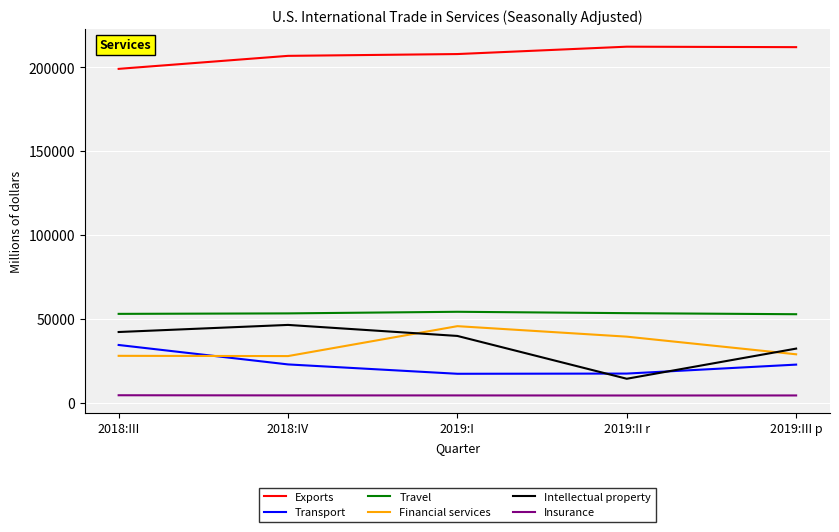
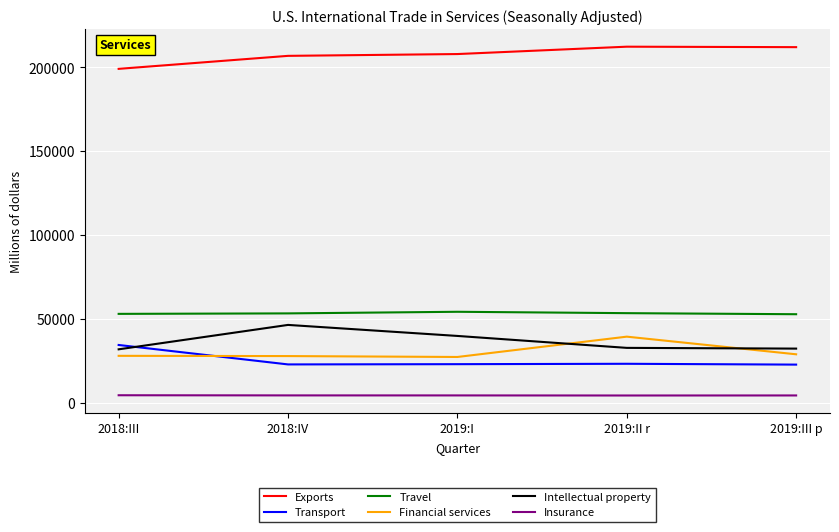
Intellectual property, 2018:III: 42000 -> 32000
Transport, 2019:I: 17000 -> 23000
Financial services, 2019:I: 46000 -> 27000
Transport, 2019:II r: 17000 -> 23000
Intellectual property, 2019:II r: 14000 -> 33000
